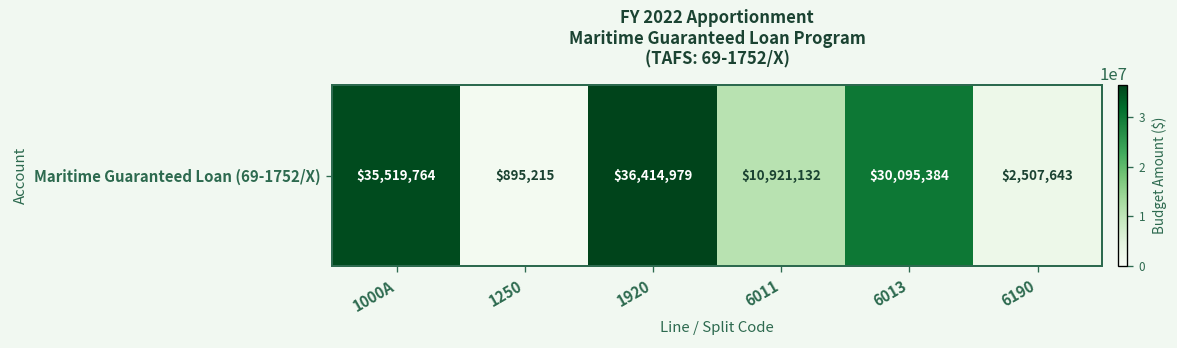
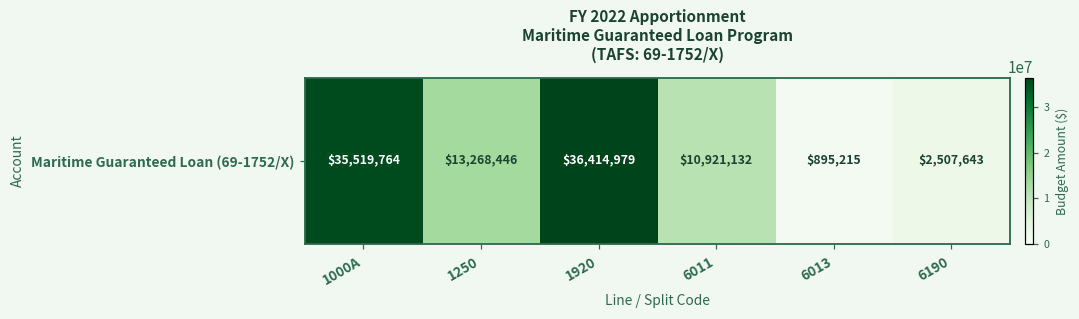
Maritime Guaranteed Loan (69-1752/X), 1250: $895,215 -> $13,268,446
Maritime Guaranteed Loan (69-1752/X), 6013: $30,095,384 -> $895,215
